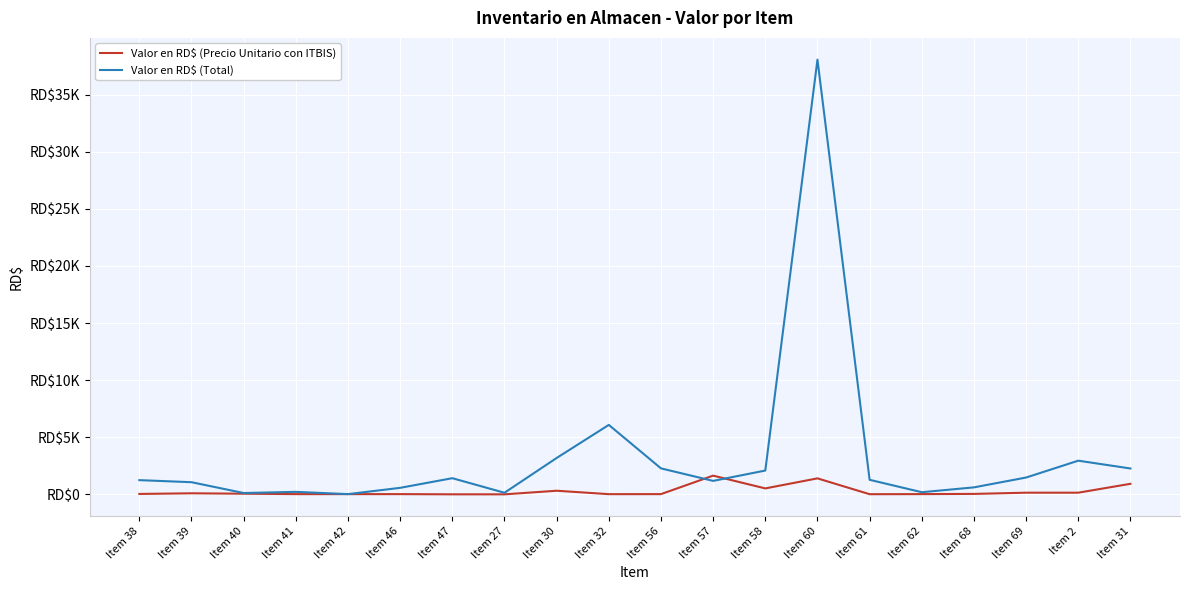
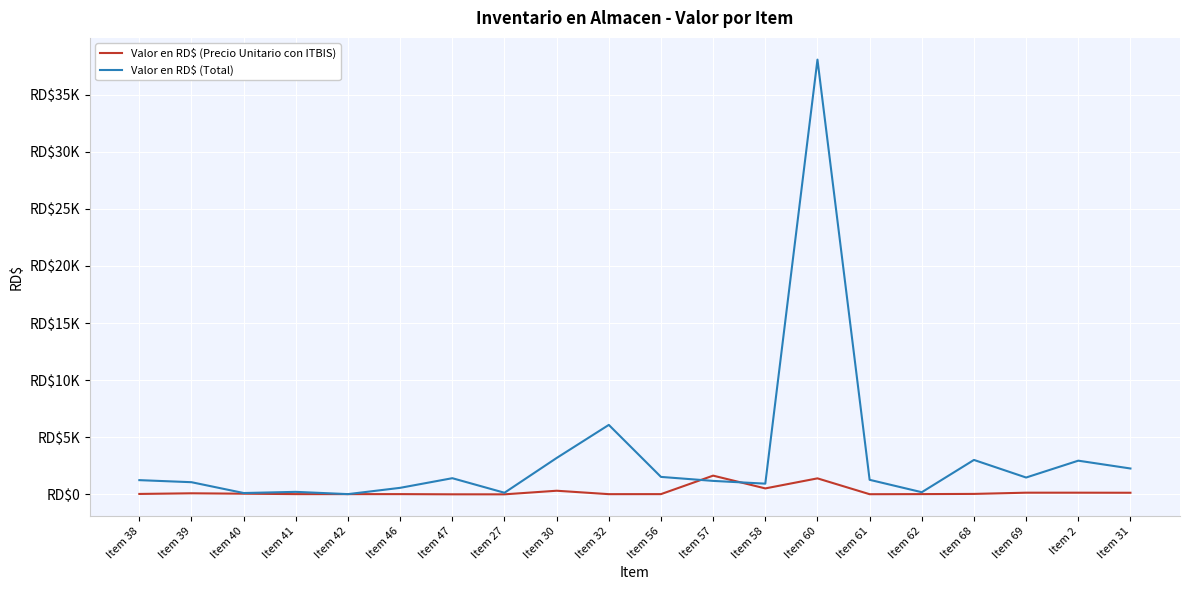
Valor en RD$ (Total), Item 56: RD$2300 -> RD$1500
Valor en RD$ (Total), Item 58: RD$2100 -> RD$900
Valor en RD$ (Total), Item 68: RD$600 -> RD$3000
Valor en RD$ (Precio Unitario con ITBIS), Item 31: RD$900 -> RD$100
